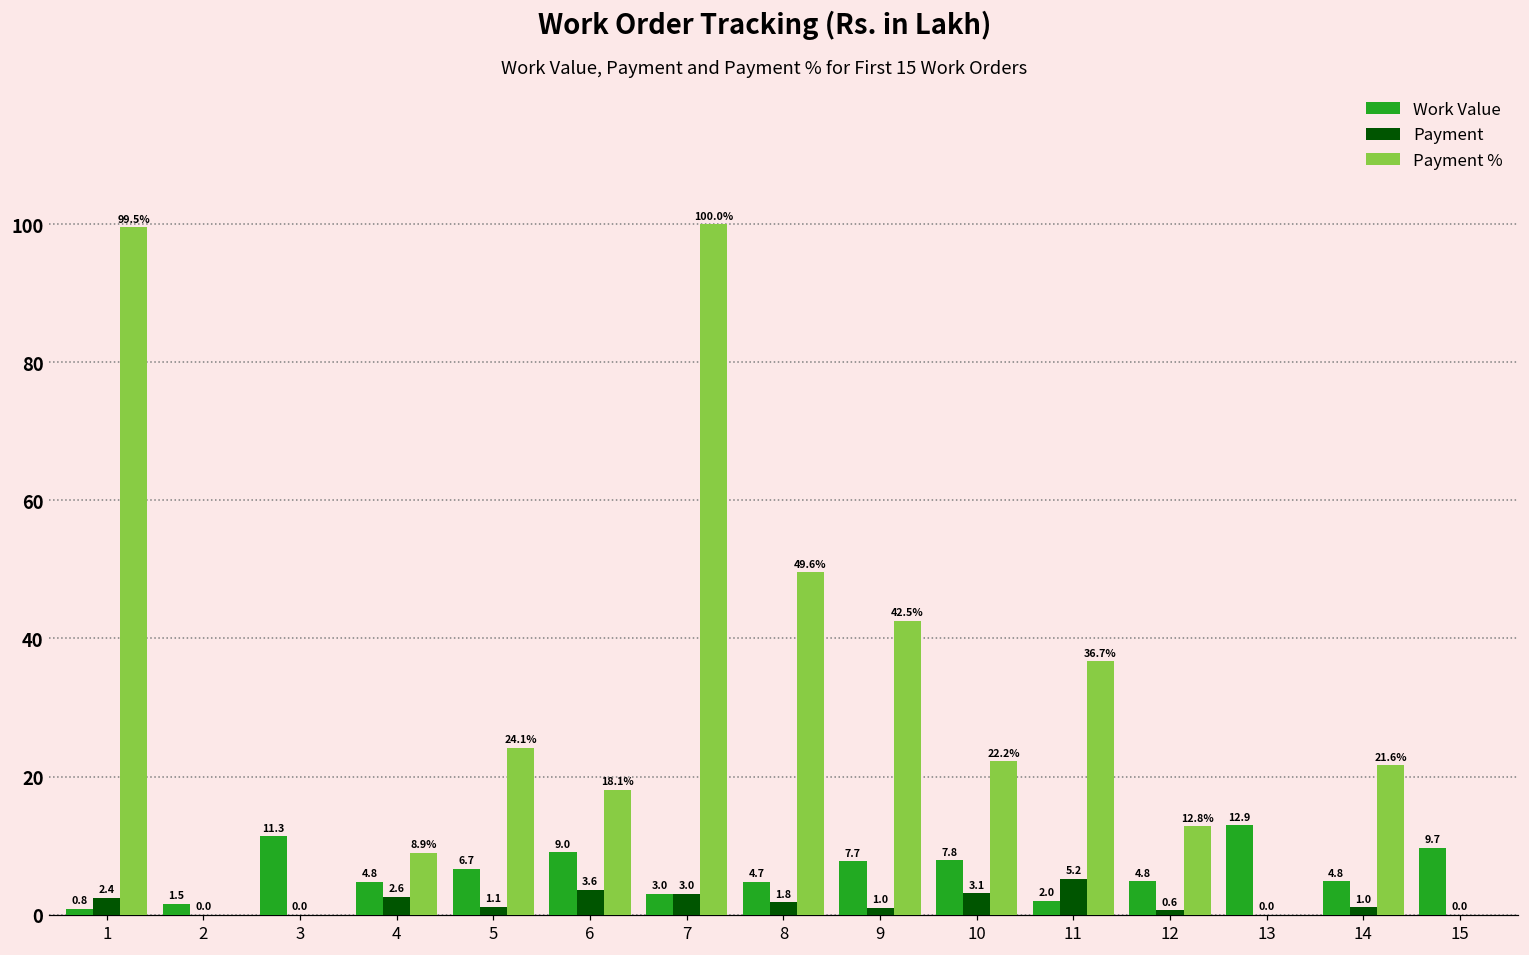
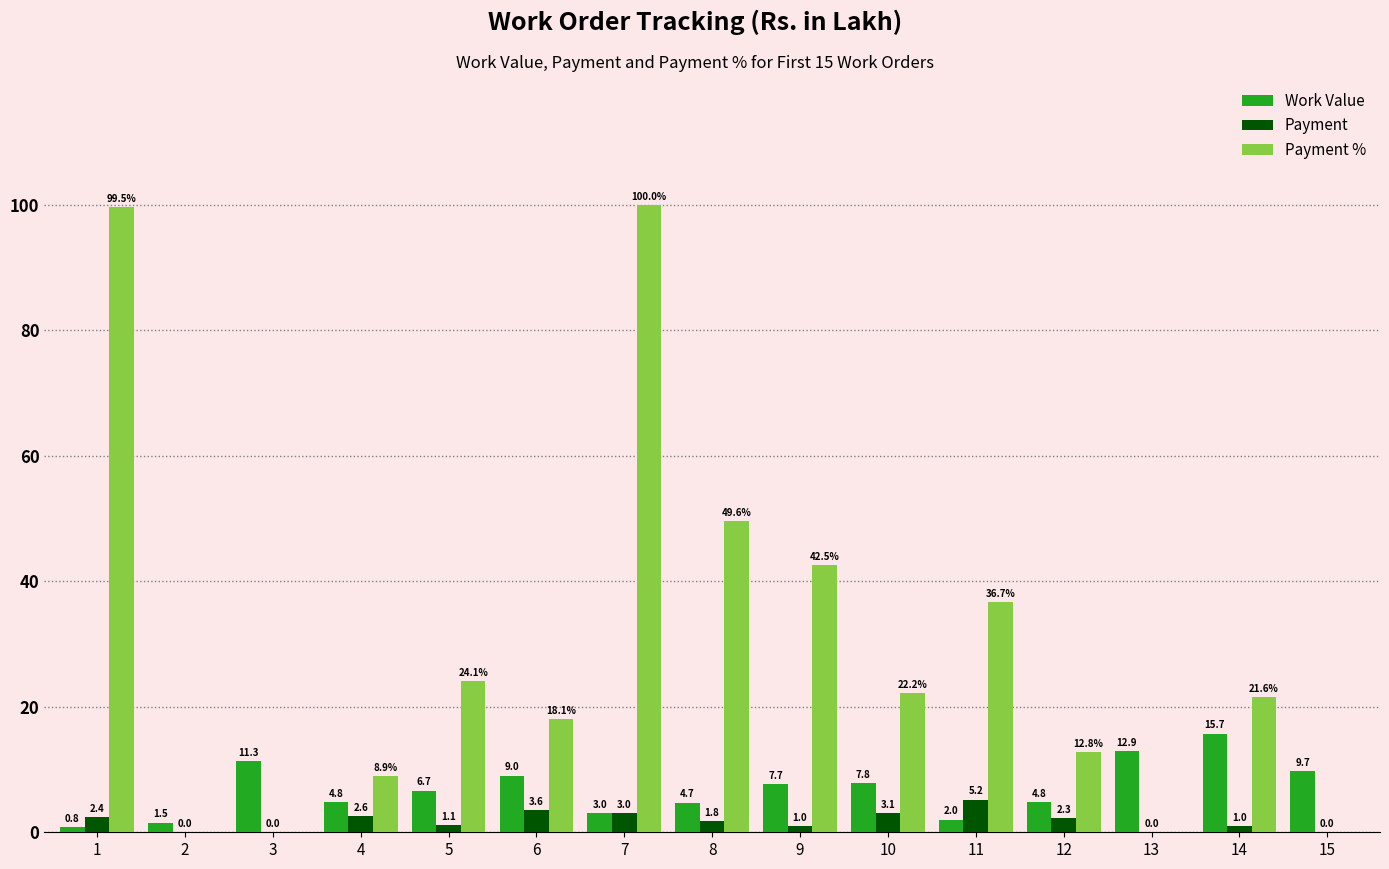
Payment, 12: 0.6 -> 2.3
Work Value, 14: 4.8 -> 15.7
